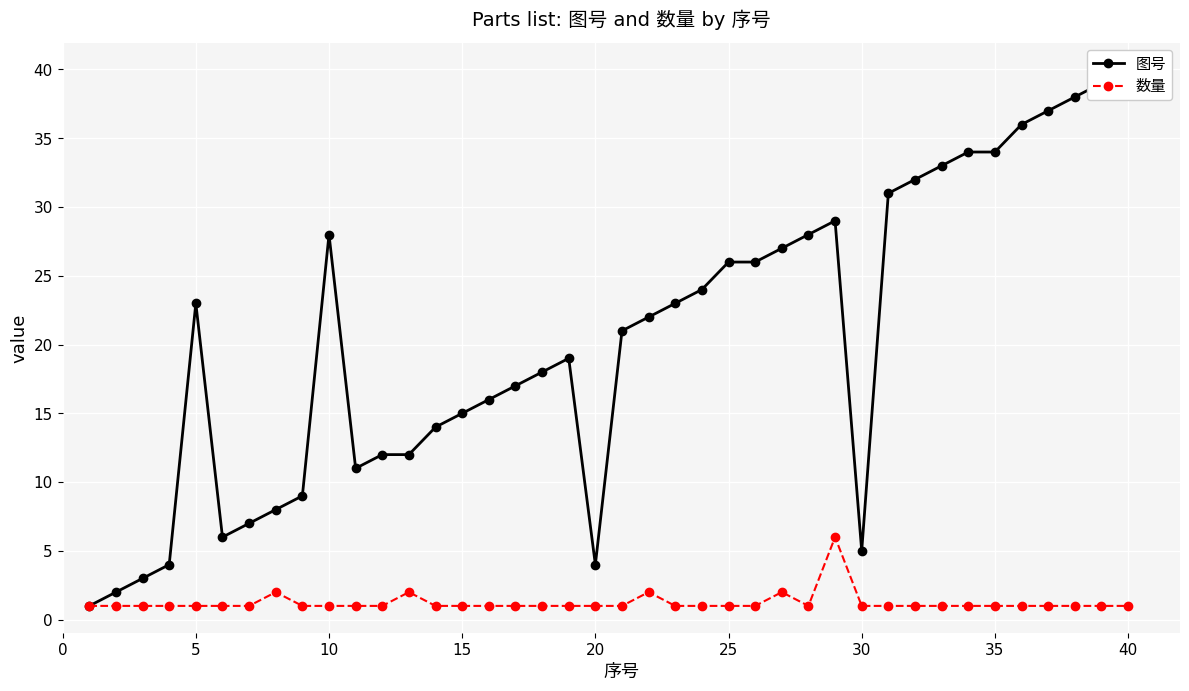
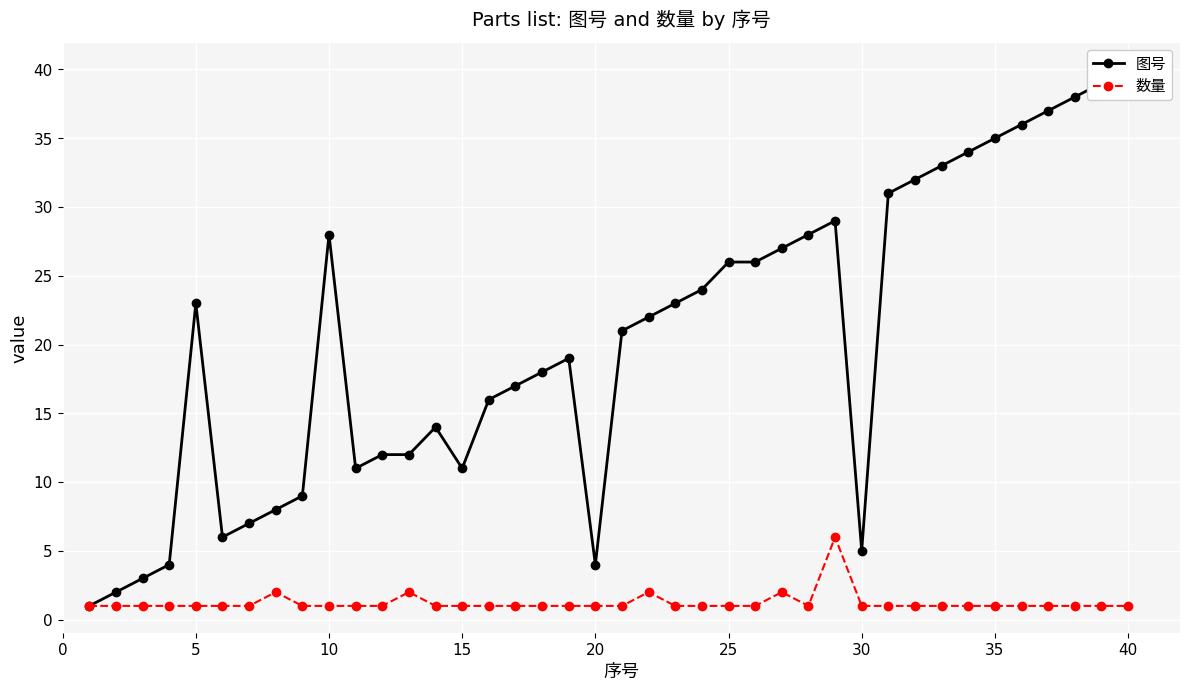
图号, 15: 15 -> 11
图号, 35: 34 -> 35
